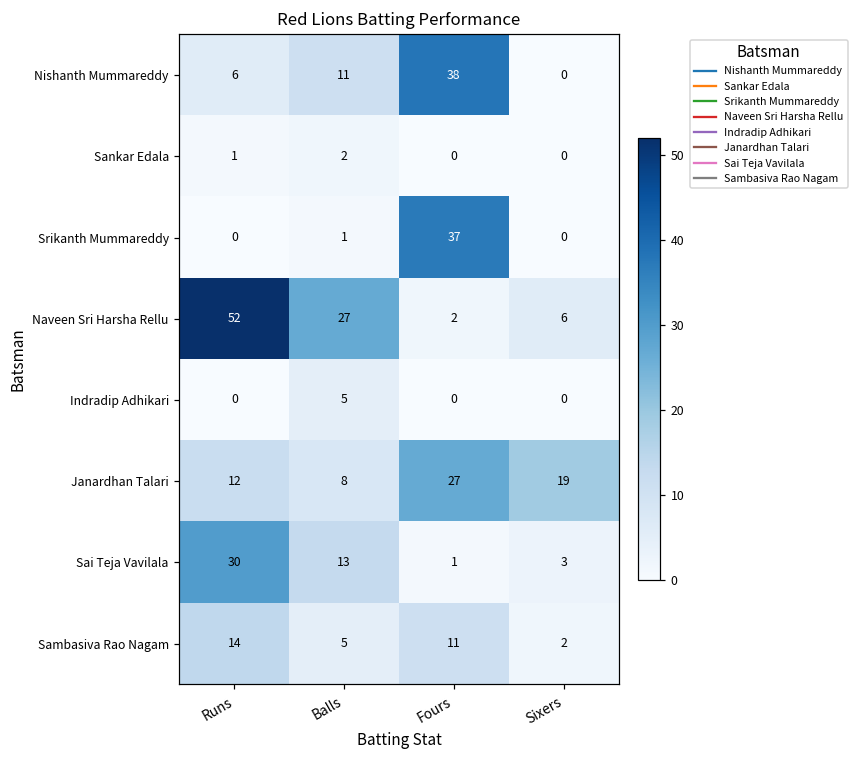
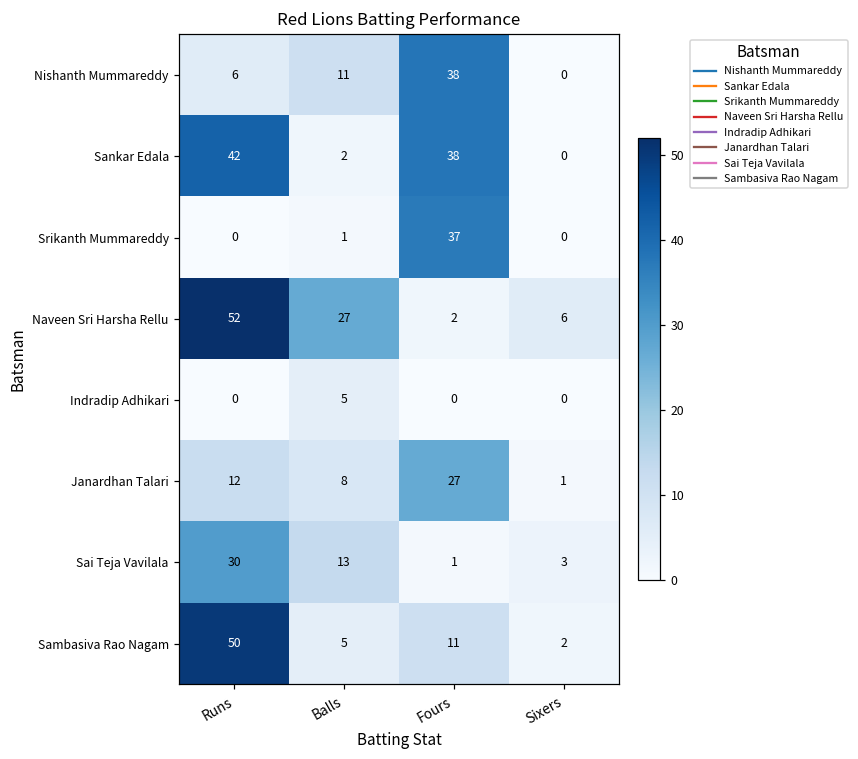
Sankar Edala, Runs: 1 -> 42
Sankar Edala, Fours: 0 -> 38
Janardhan Talari, Sixers: 19 -> 1
Sambasiva Rao Nagam, Runs: 14 -> 50
